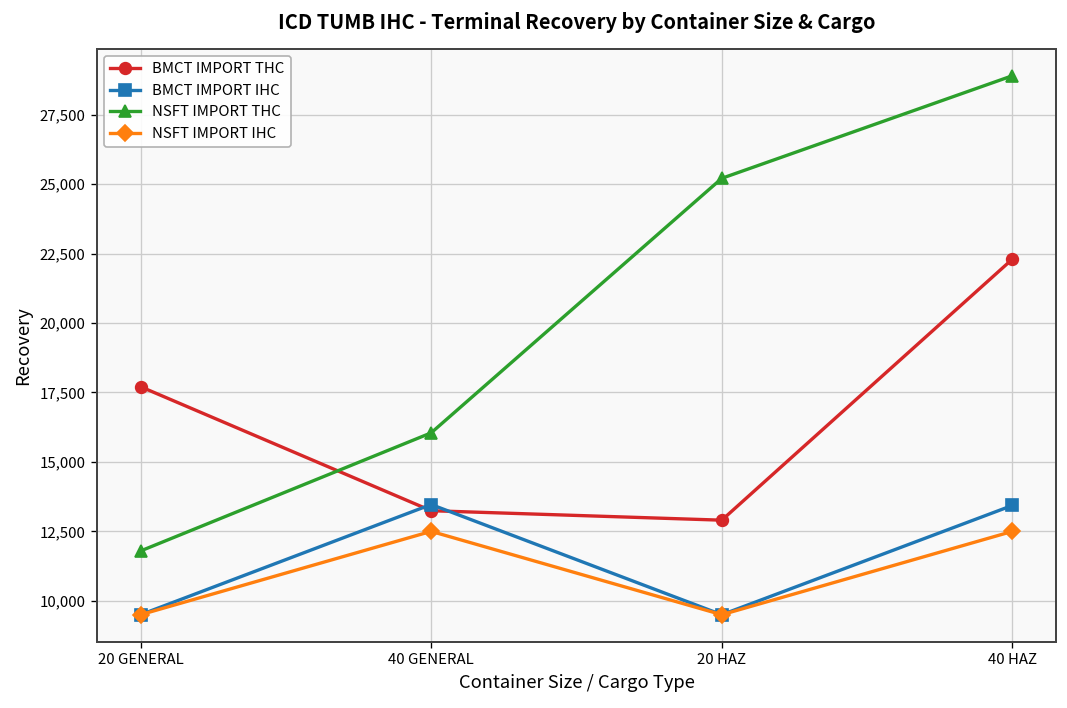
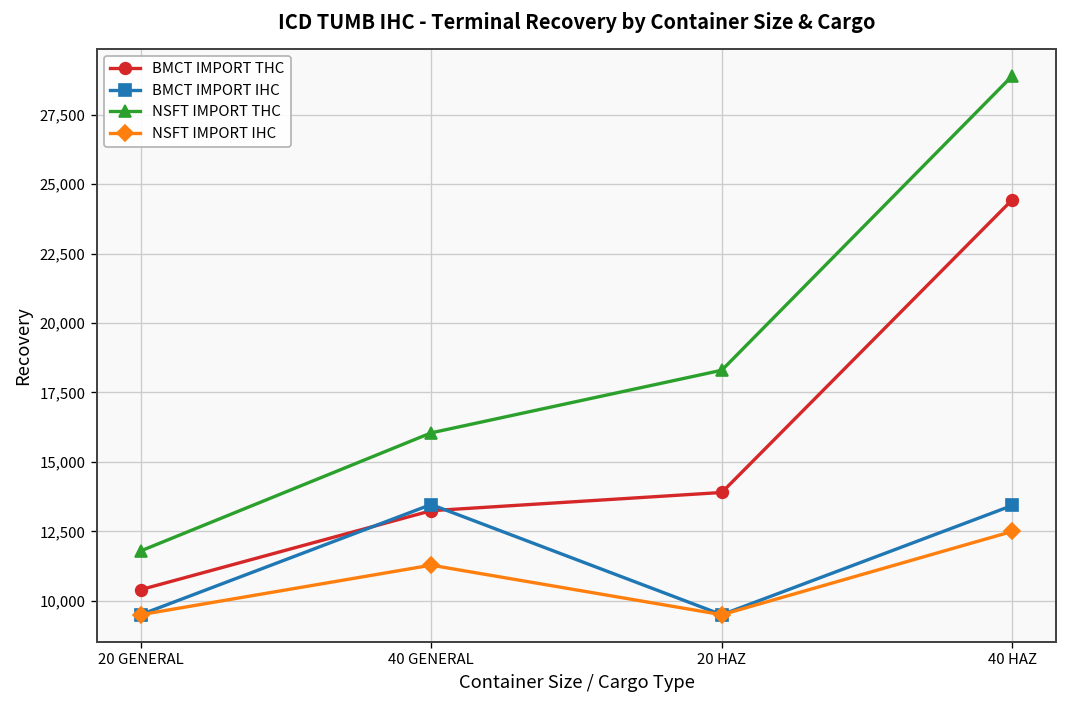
BMCT IMPORT THC, 20 GENERAL: 17,700 -> 10,400
NSFT IMPORT IHC, 40 GENERAL: 12,500 -> 11,300
BMCT IMPORT THC, 20 HAZ: 12,900 -> 13,900
NSFT IMPORT THC, 20 HAZ: 25,200 -> 18,300
BMCT IMPORT THC, 40 HAZ: 22,300 -> 24,400
